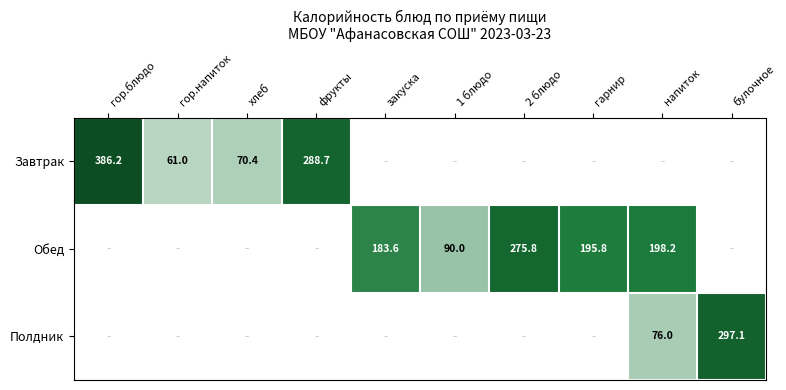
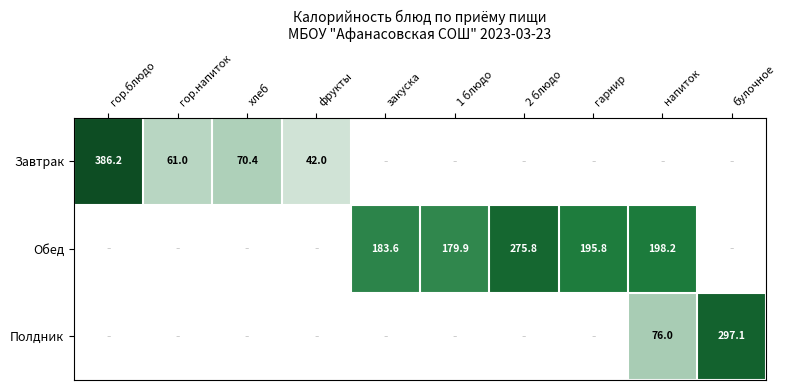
Завтрак, фрукты: 288.7 -> 42.0
Обед, 1 блюдо: 90.0 -> 179.9
